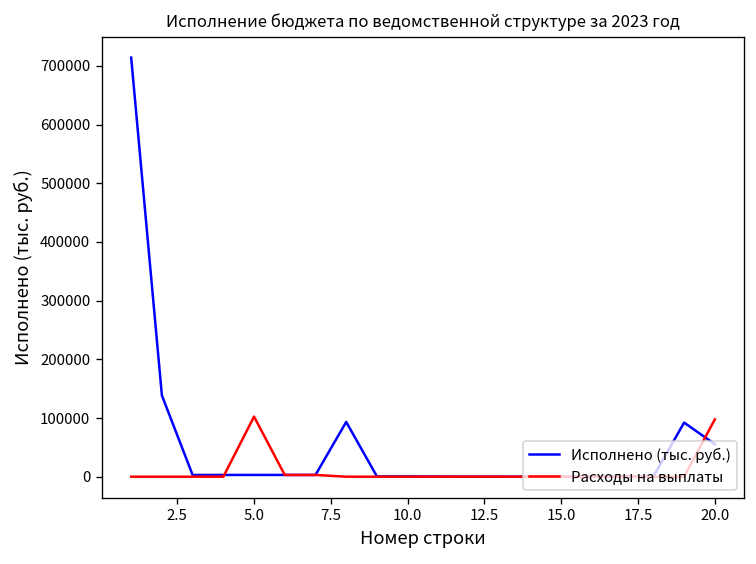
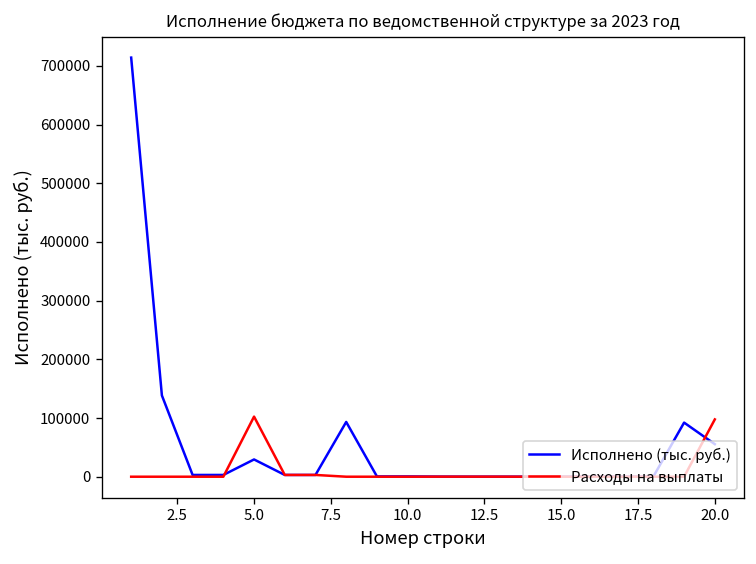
Исполнено (тыс. руб.), 5.0: 0 -> 30000
